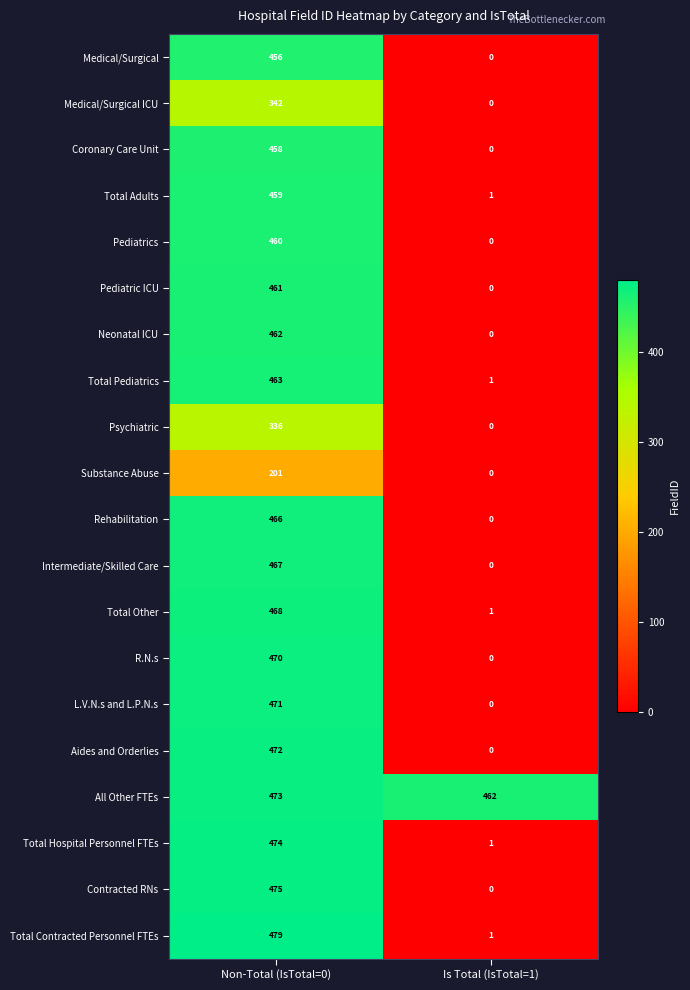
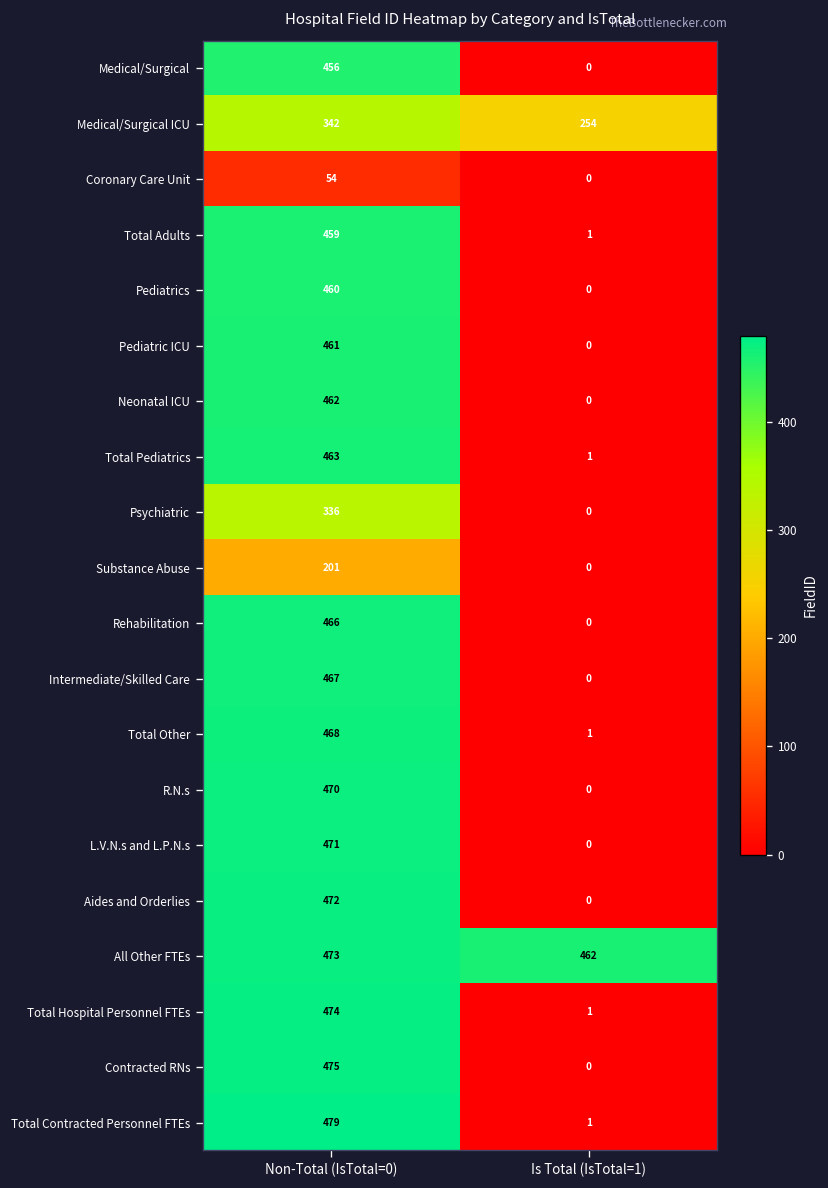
Medical/Surgical ICU, Is Total (IsTotal=1): 0 -> 254
Coronary Care Unit, Non-Total (IsTotal=0): 458 -> 54
